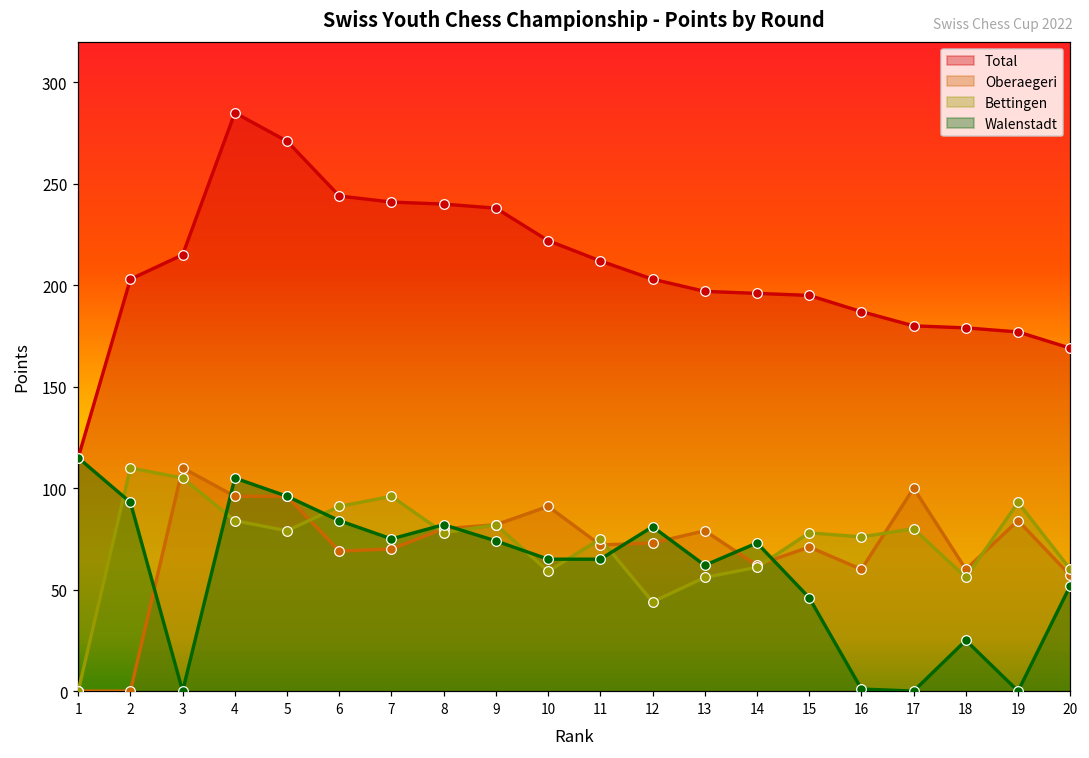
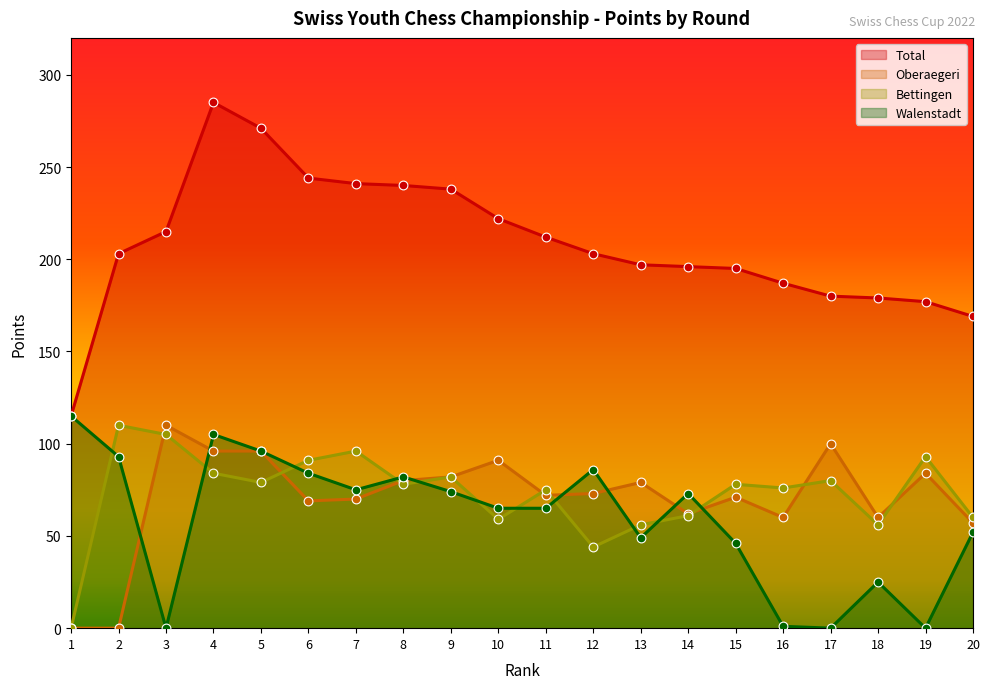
Walenstadt, 12: 81 -> 86
Walenstadt, 13: 62 -> 49
